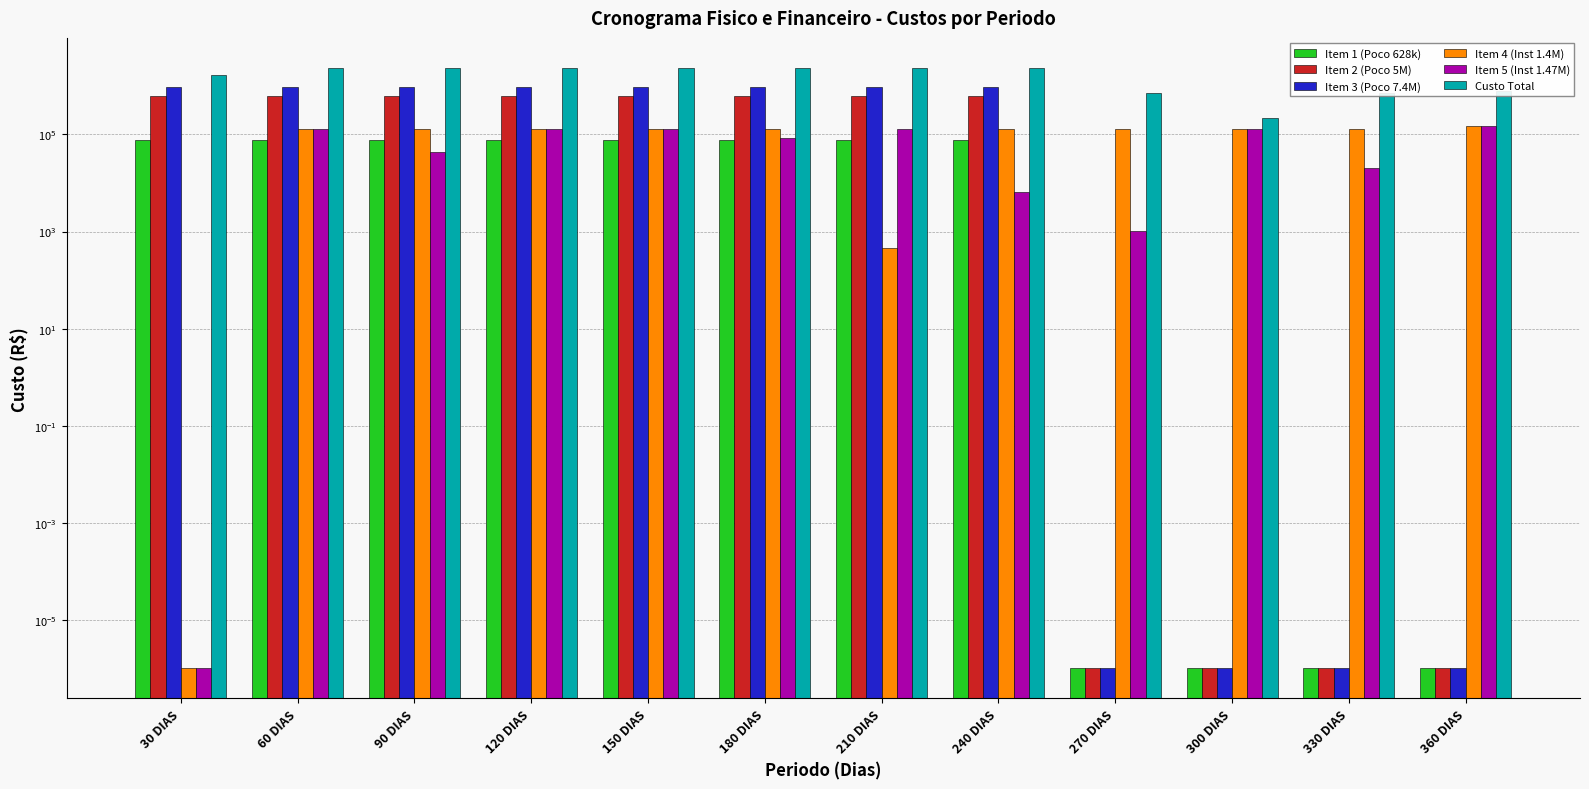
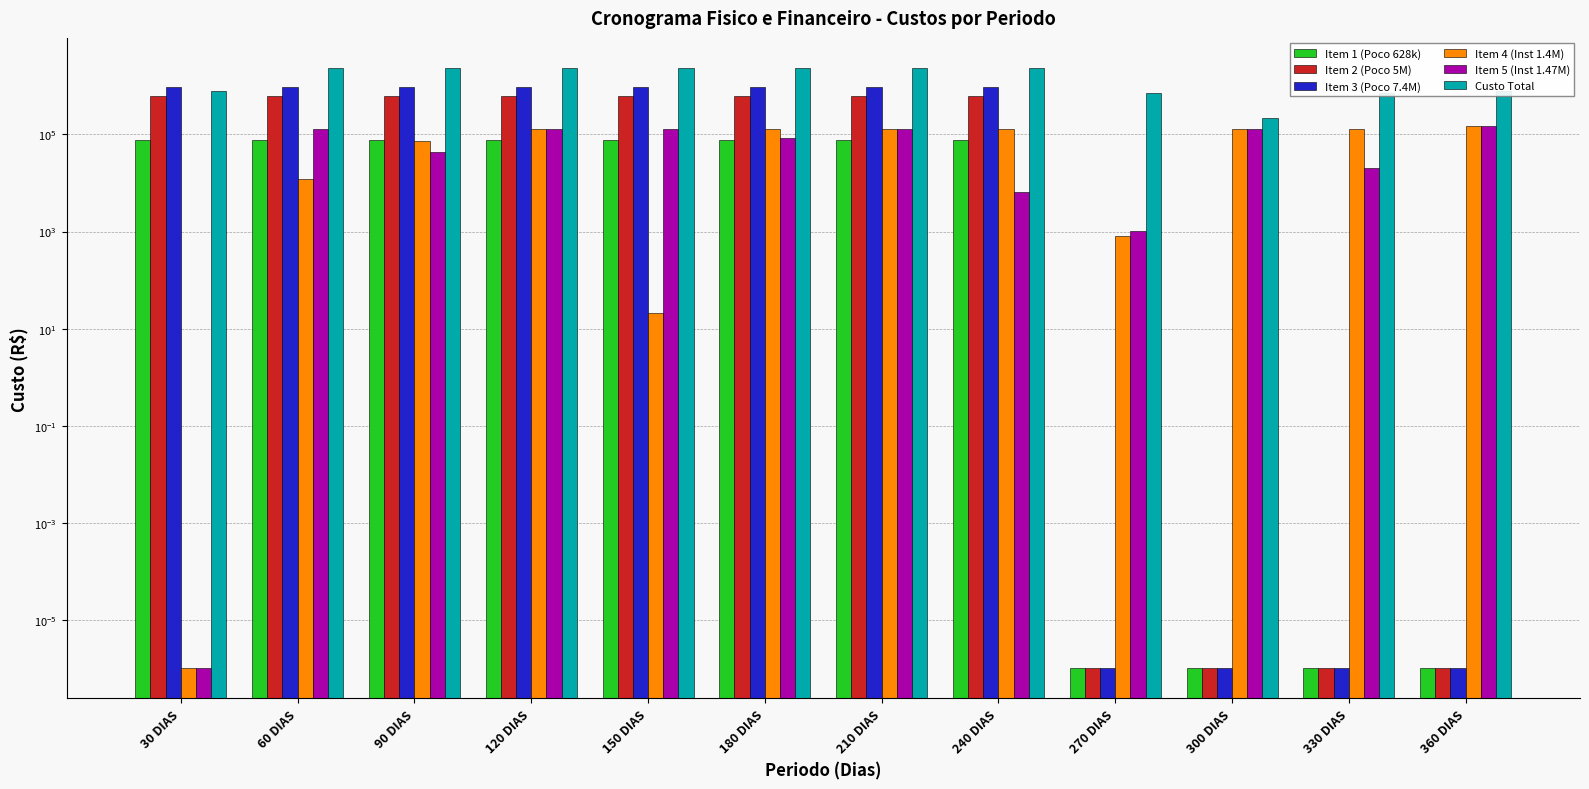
Custo Total, 30 DIAS: 1600000 -> 800000
Item 4 (Inst 1.4M), 60 DIAS: 130000 -> 12000
Item 4 (Inst 1.4M), 90 DIAS: 130000 -> 70000
Item 4 (Inst 1.4M), 150 DIAS: 130000 -> 21
Item 4 (Inst 1.4M), 210 DIAS: 500 -> 130000
Item 4 (Inst 1.4M), 270 DIAS: 130000 -> 800
